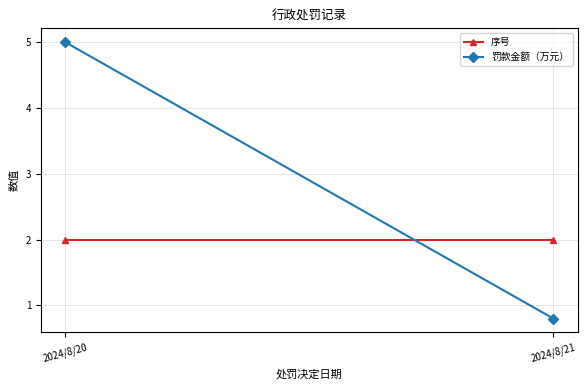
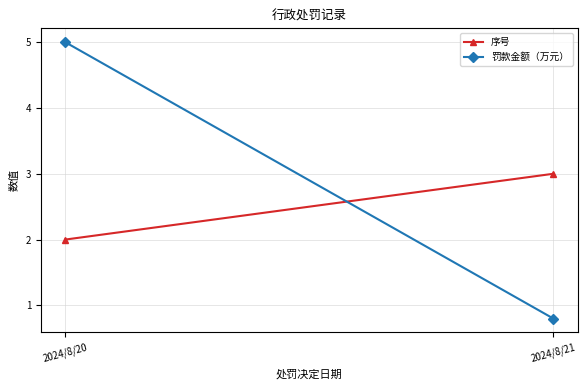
序号, 2024/8/21: 2 -> 3
